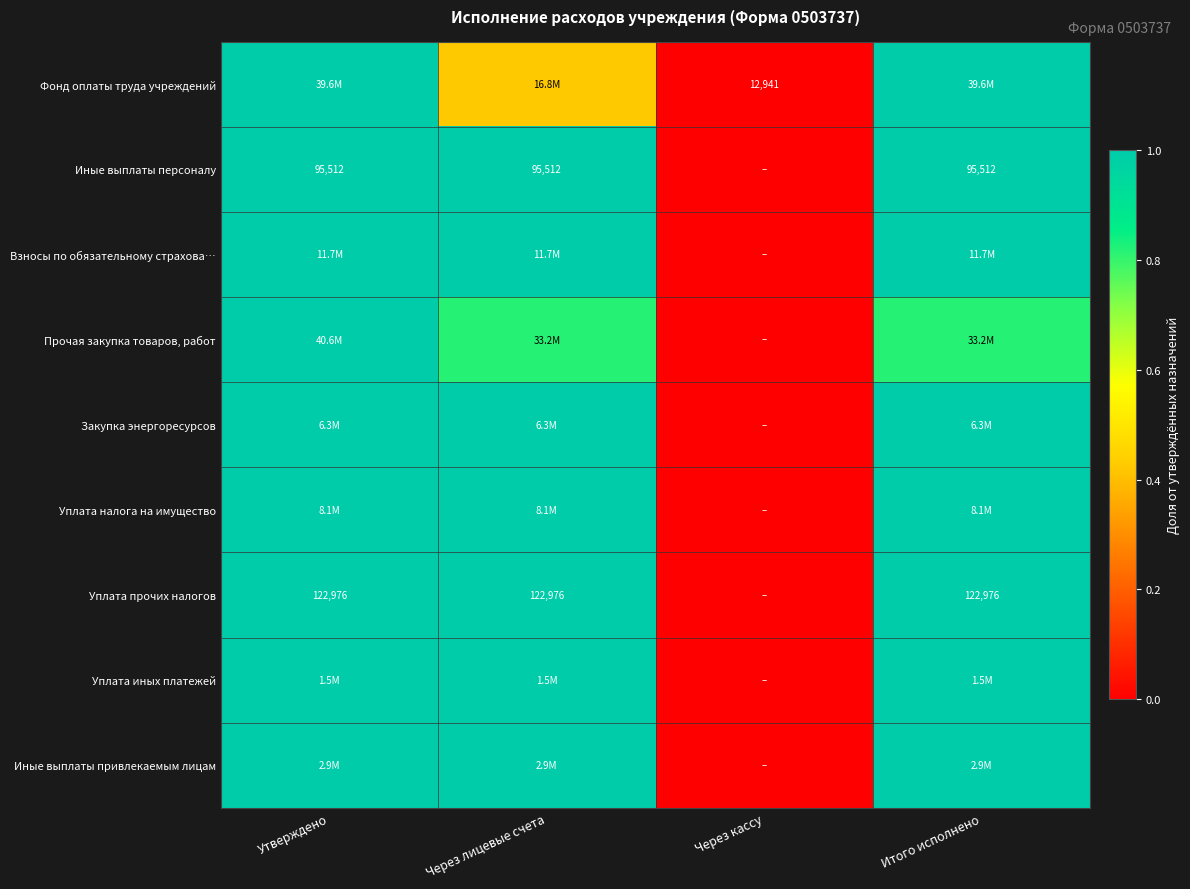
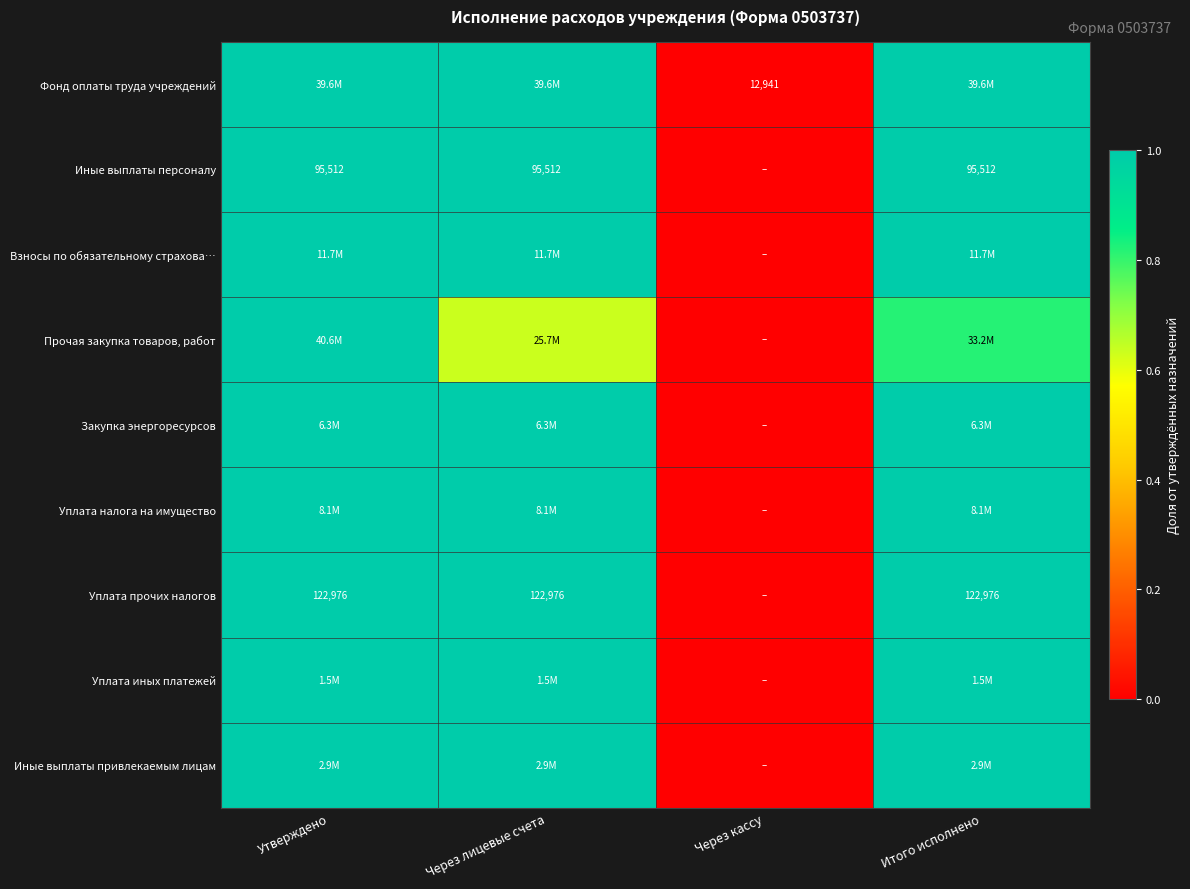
Фонд оплаты труда учреждений, Через лицевые счета: 16.8M -> 39.6M
Прочая закупка товаров, работ, Через лицевые счета: 33.2M -> 25.7M
